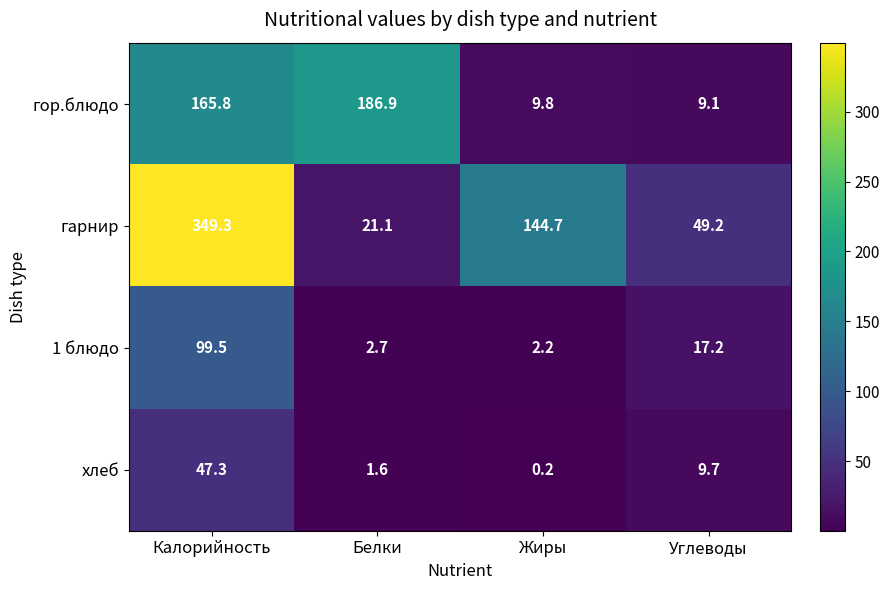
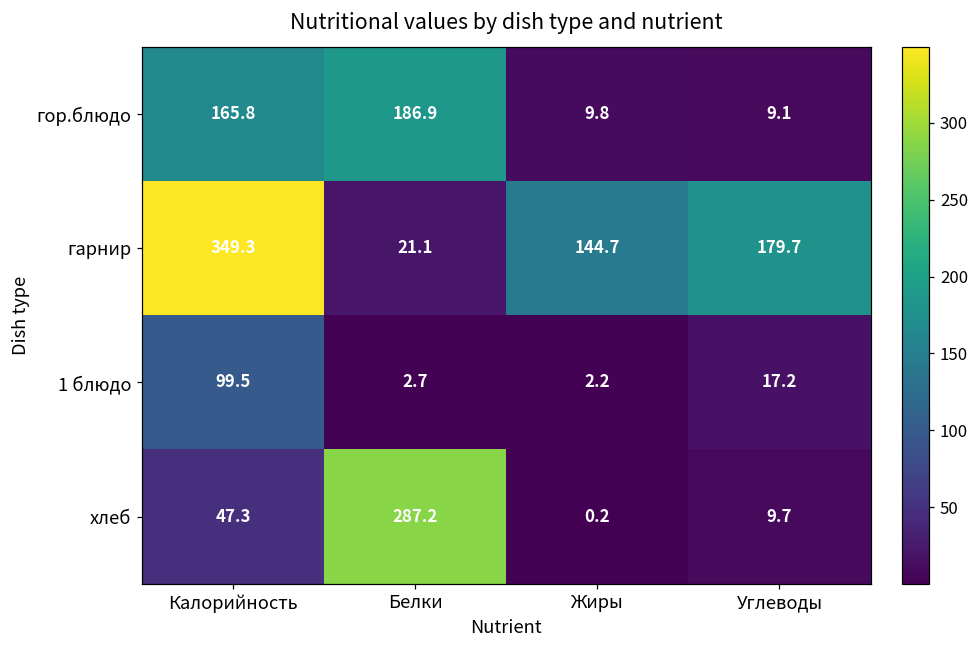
гарнир, Углеводы: 49.2 -> 179.7
хлеб, Белки: 1.6 -> 287.2
